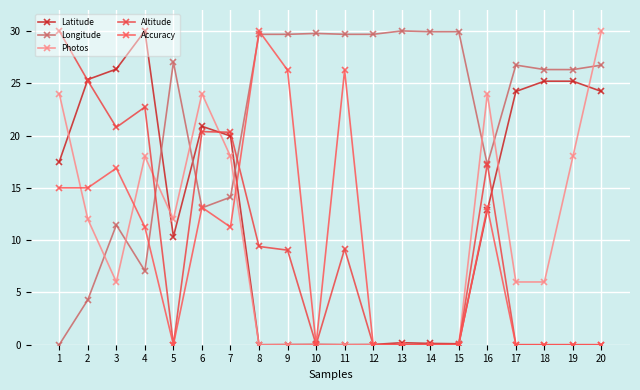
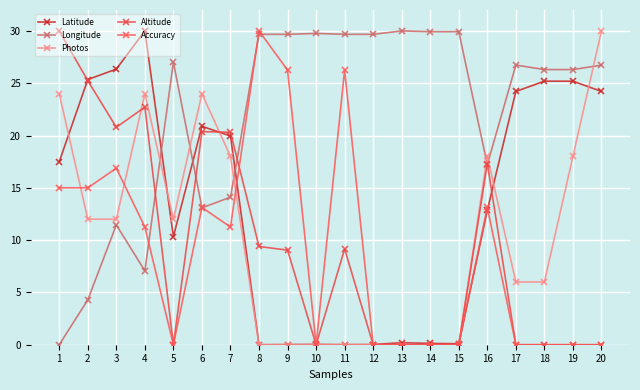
Photos, 3: 6.0 -> 12.0
Photos, 4: 18.0 -> 24.0
Photos, 16: 24.0 -> 18.0
